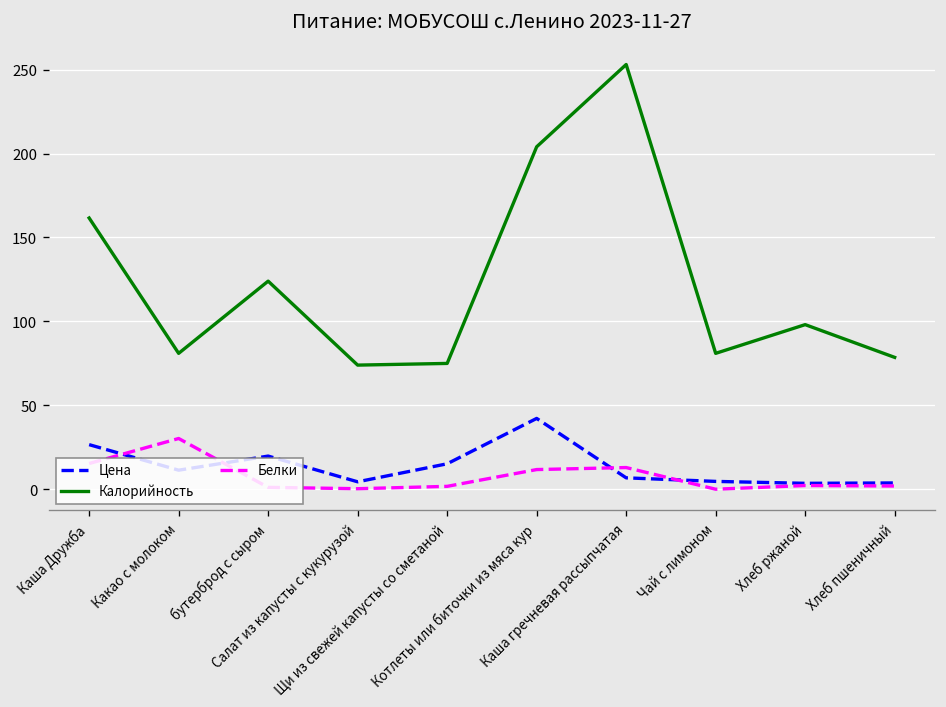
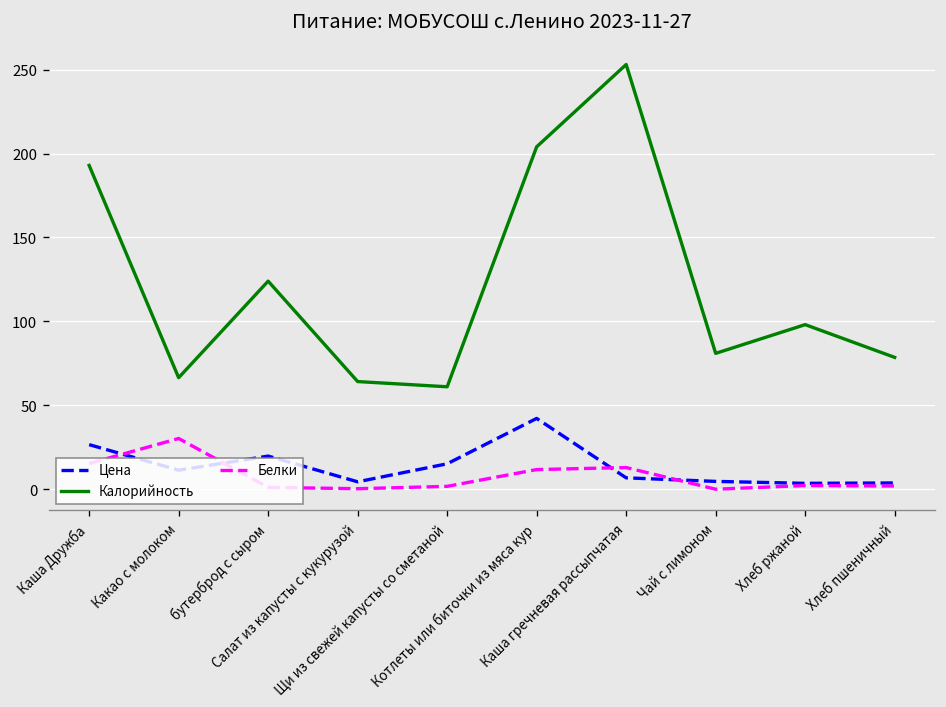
Калорийность, Каша Дружба: 162 -> 193
Калорийность, Какао с молоком: 81 -> 67
Калорийность, Салат из капусты с кукурузой: 74 -> 64
Калорийность, Щи из свежей капусты со сметаной: 75 -> 61
